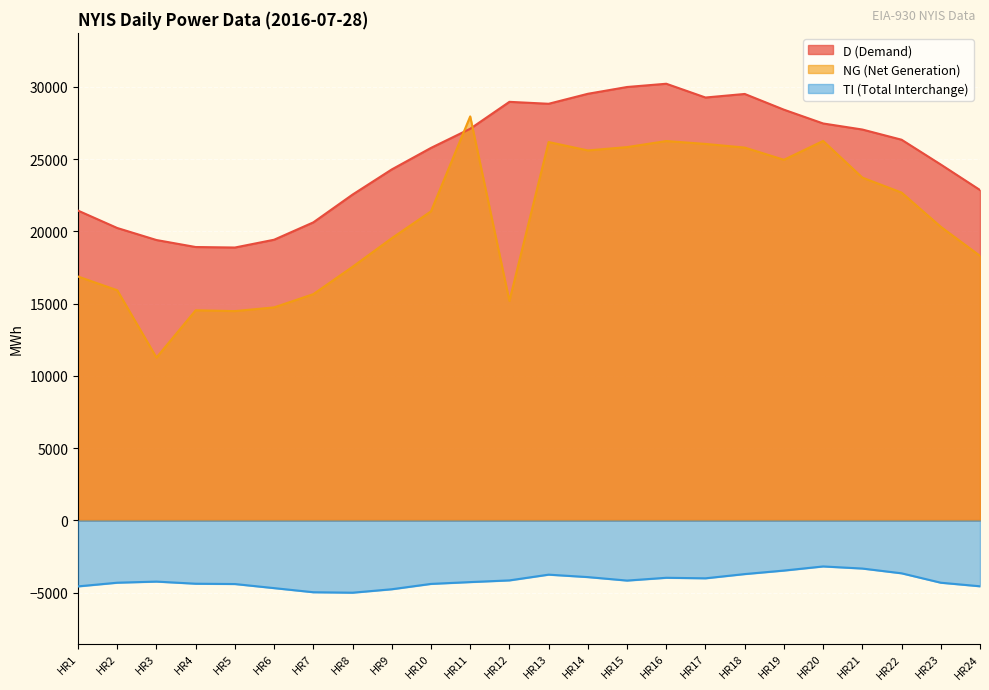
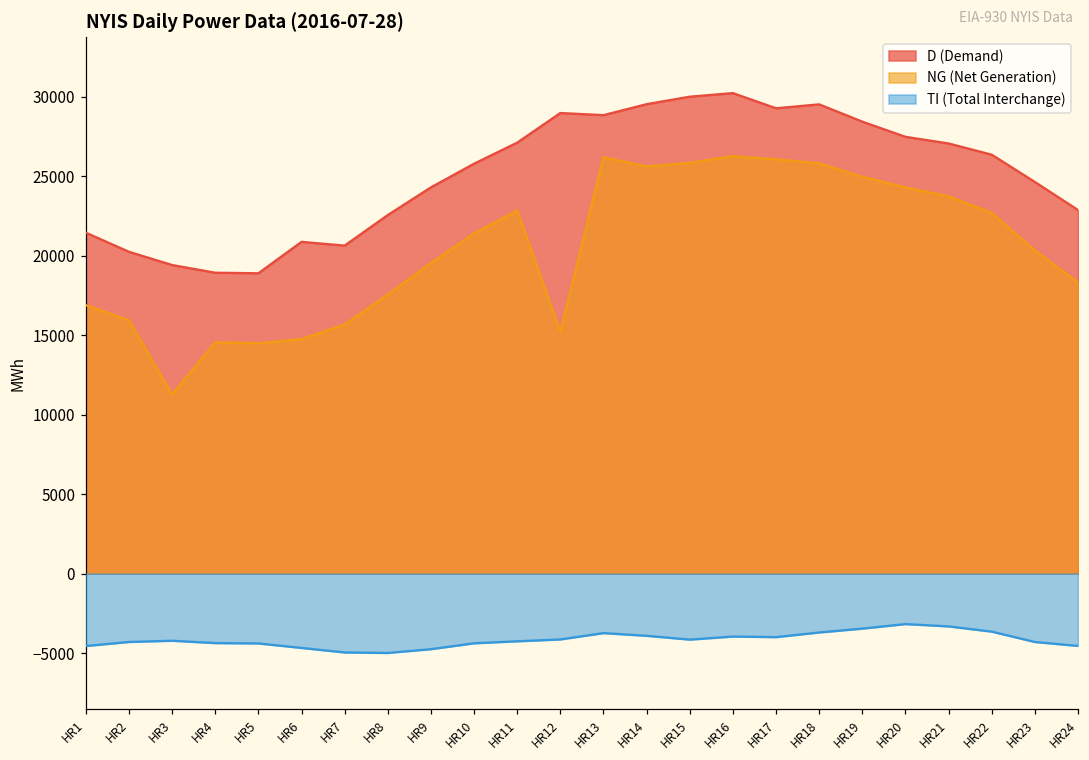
D (Demand), HR6: 19400 -> 20900
NG (Net Generation), HR11: 28000 -> 22800
NG (Net Generation), HR20: 26300 -> 24300
